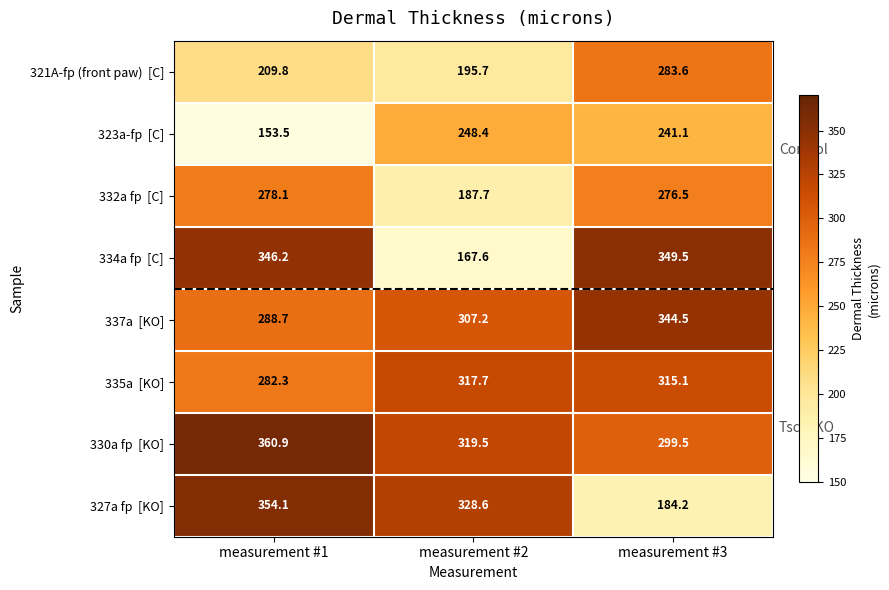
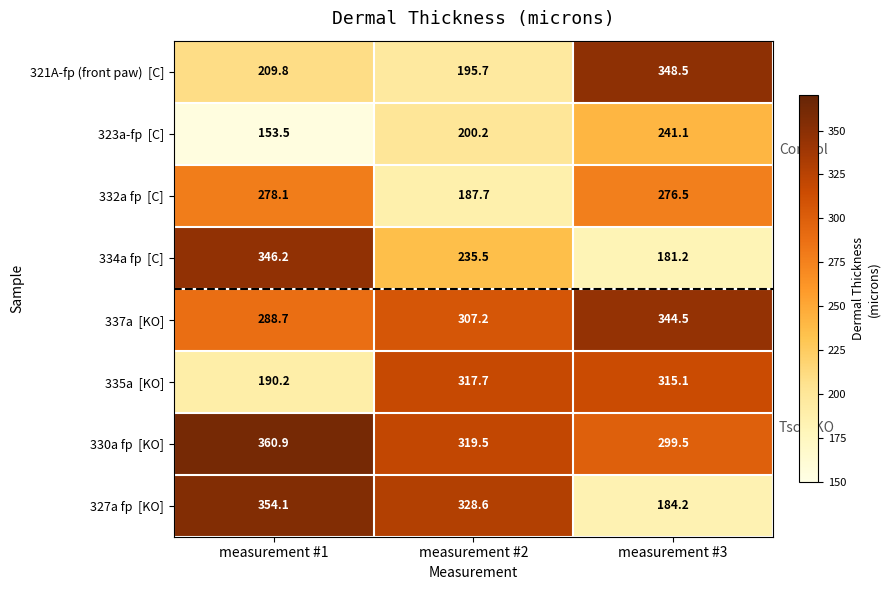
321A-fp (front paw) [C], measurement #3: 283.6 -> 348.5
323a-fp [C], measurement #2: 248.4 -> 200.2
334a fp [C], measurement #2: 167.6 -> 235.5
334a fp [C], measurement #3: 349.5 -> 181.2
335a [KO], measurement #1: 282.3 -> 190.2
